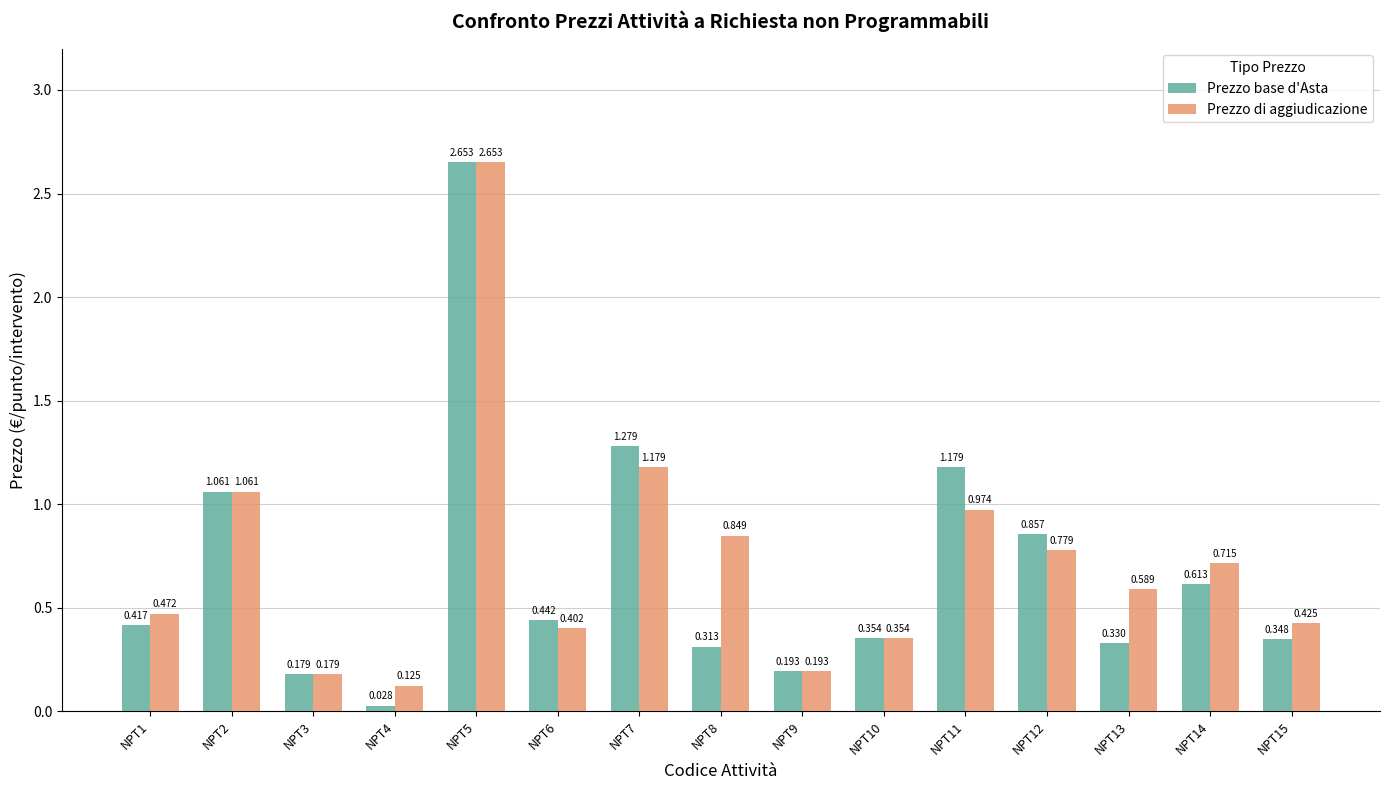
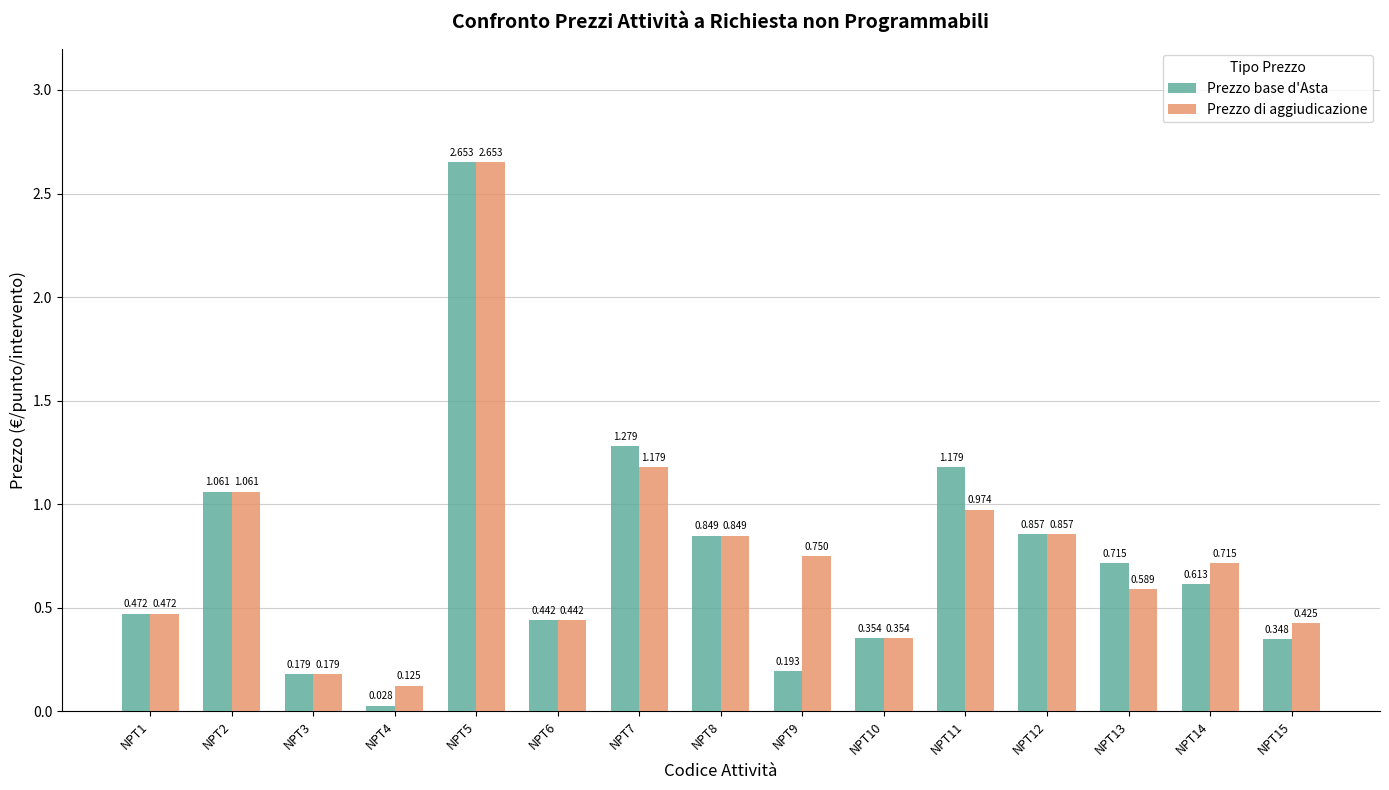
Prezzo base d'Asta, NPT1: 0.417 -> 0.472
Prezzo di aggiudicazione, NPT6: 0.402 -> 0.442
Prezzo base d'Asta, NPT8: 0.313 -> 0.849
Prezzo di aggiudicazione, NPT9: 0.193 -> 0.750
Prezzo di aggiudicazione, NPT12: 0.779 -> 0.857
Prezzo base d'Asta, NPT13: 0.330 -> 0.715
